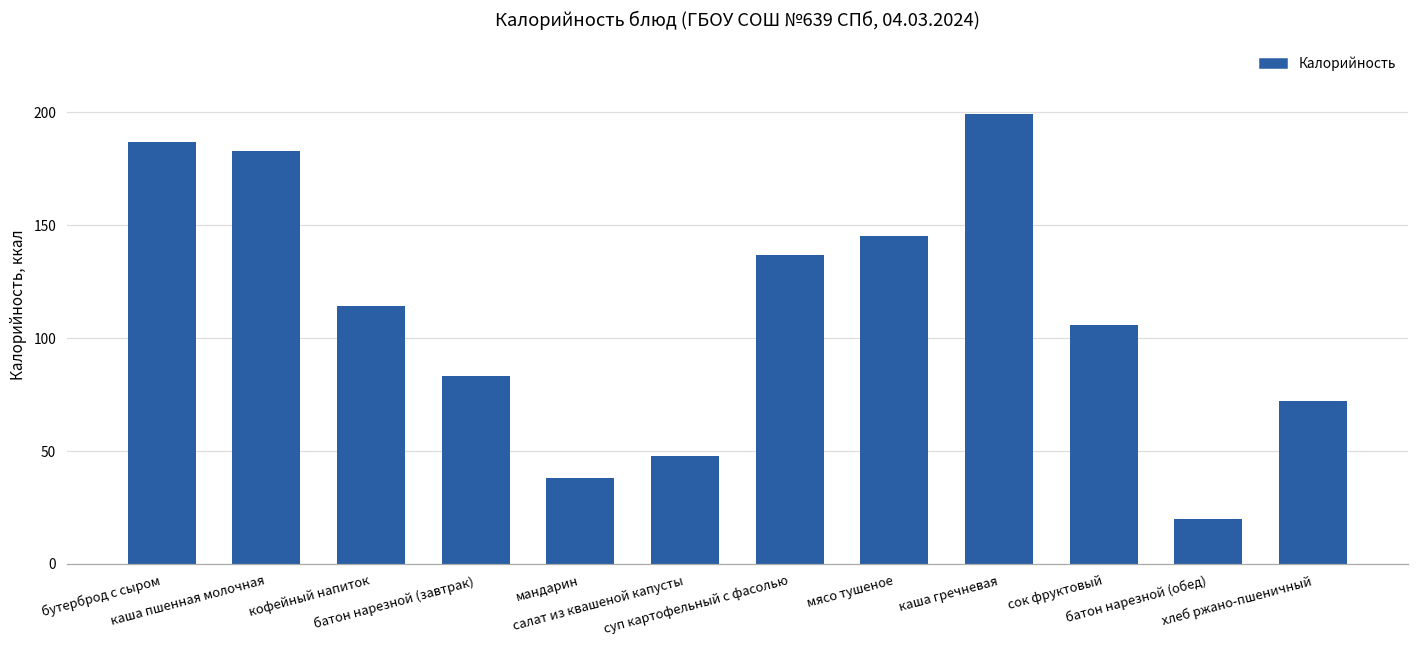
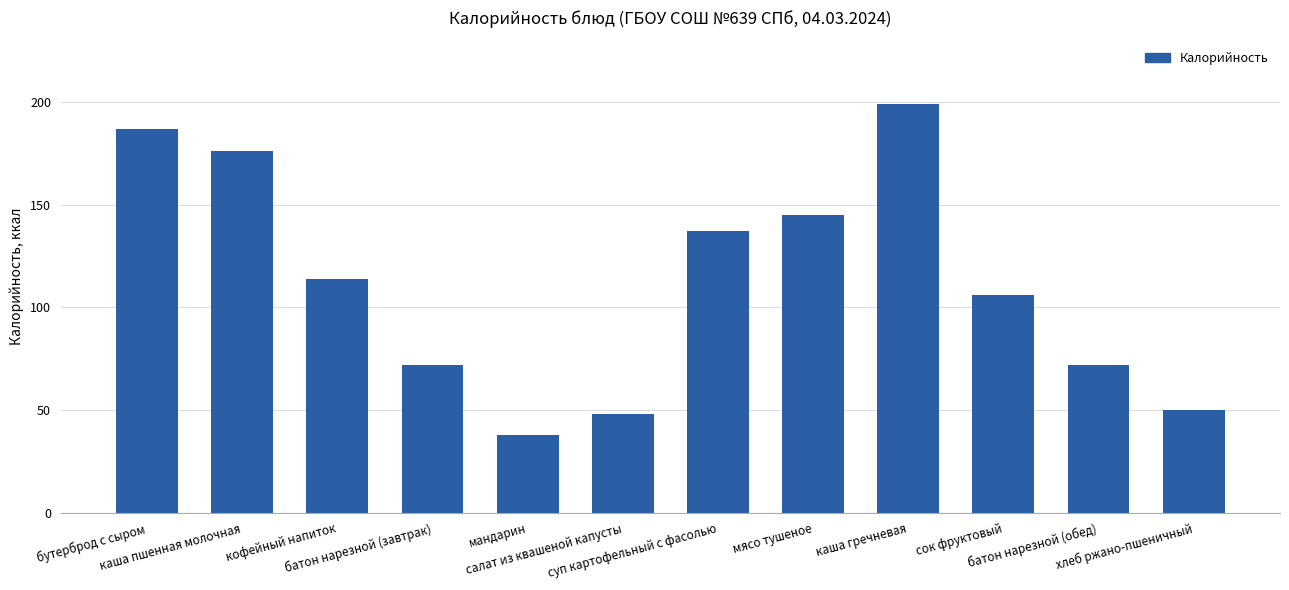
каша пшенная молочная: 183 -> 176
батон нарезной (завтрак): 83 -> 72
батон нарезной (обед): 20 -> 72
хлеб ржано-пшеничный: 72 -> 50
